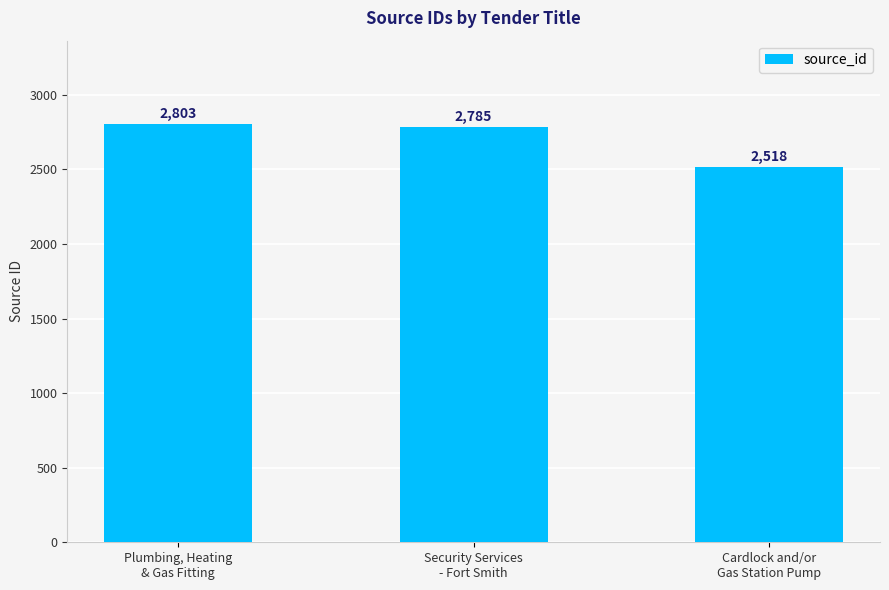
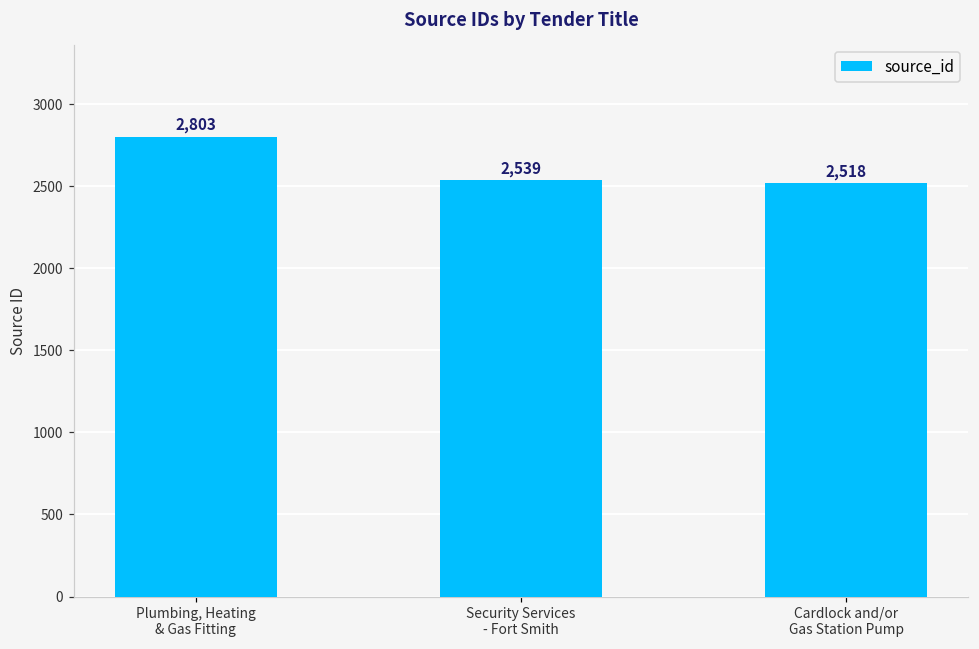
Security Services - Fort Smith: 2,785 -> 2,539
